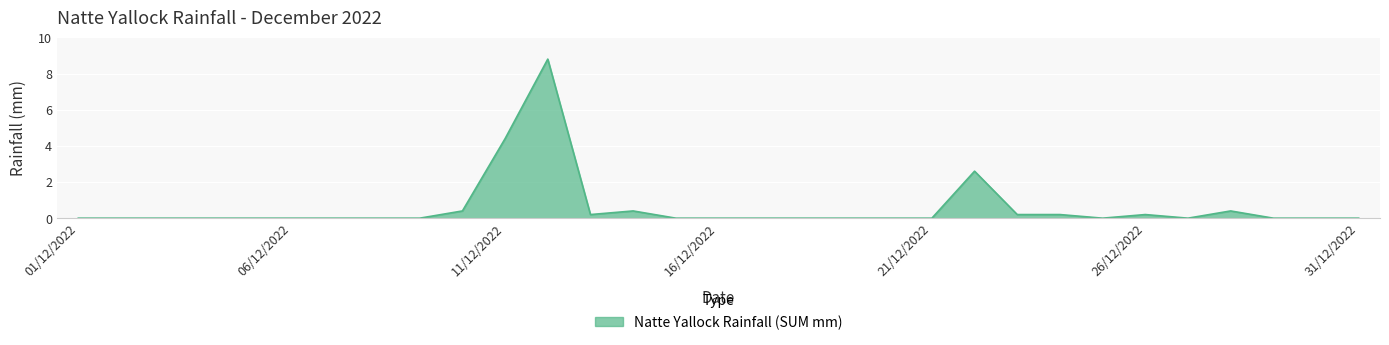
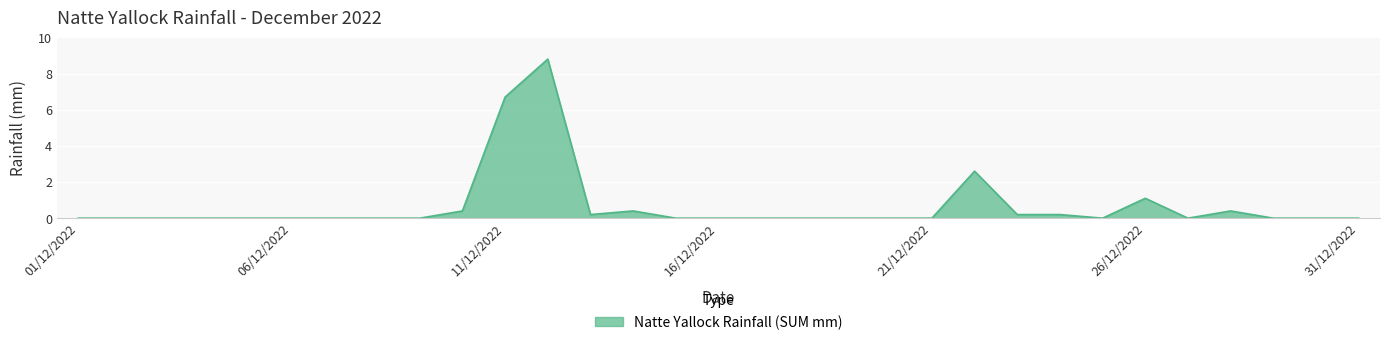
11/12/2022: 4.4 -> 6.7
26/12/2022: 0.2 -> 1.1
